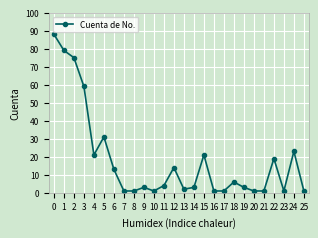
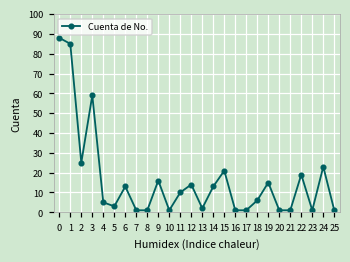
1: 79 -> 85
2: 75 -> 25
4: 21 -> 5
5: 31 -> 3
9: 3 -> 16
11: 4 -> 10
14: 3 -> 13
19: 3 -> 15
